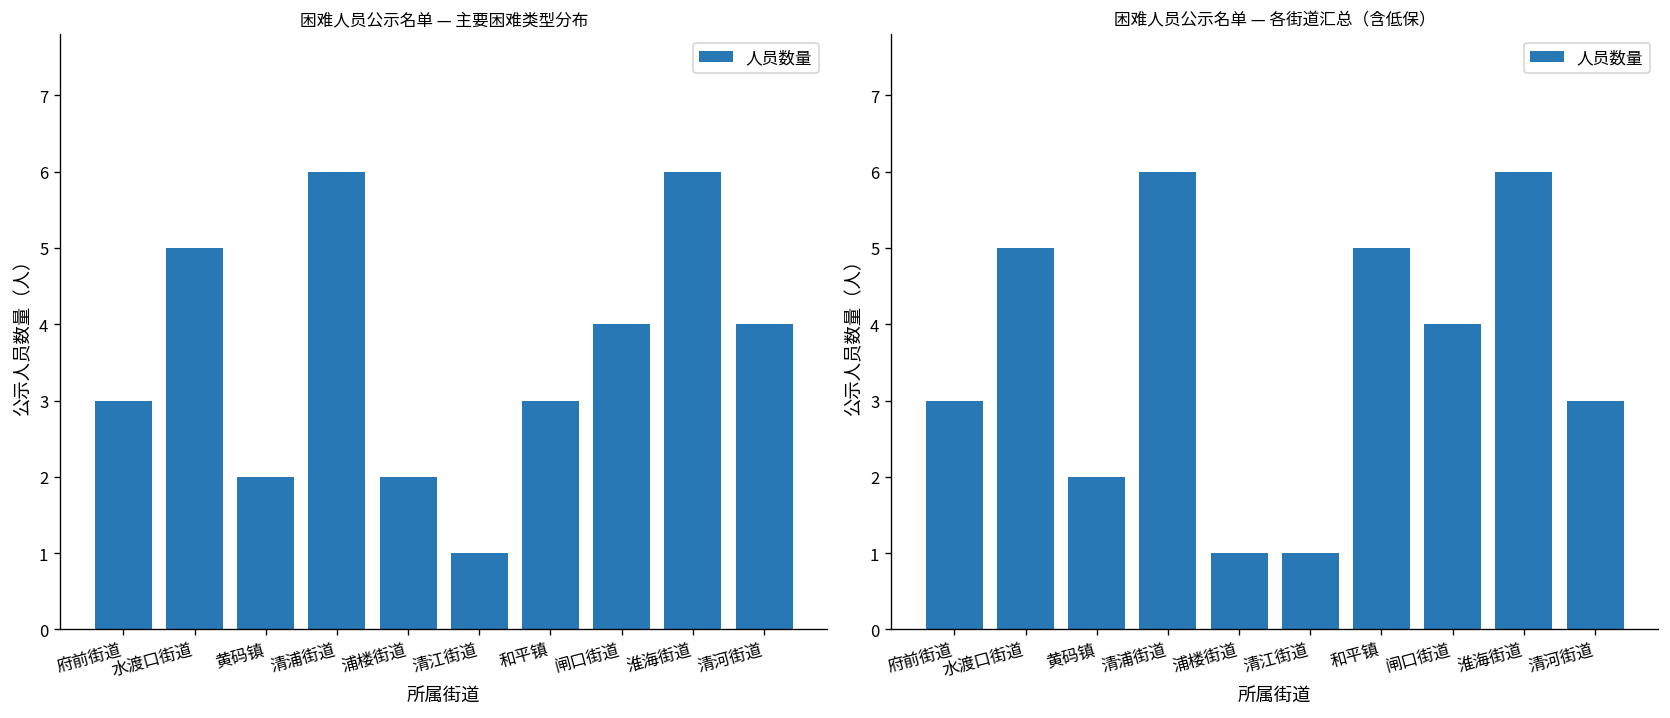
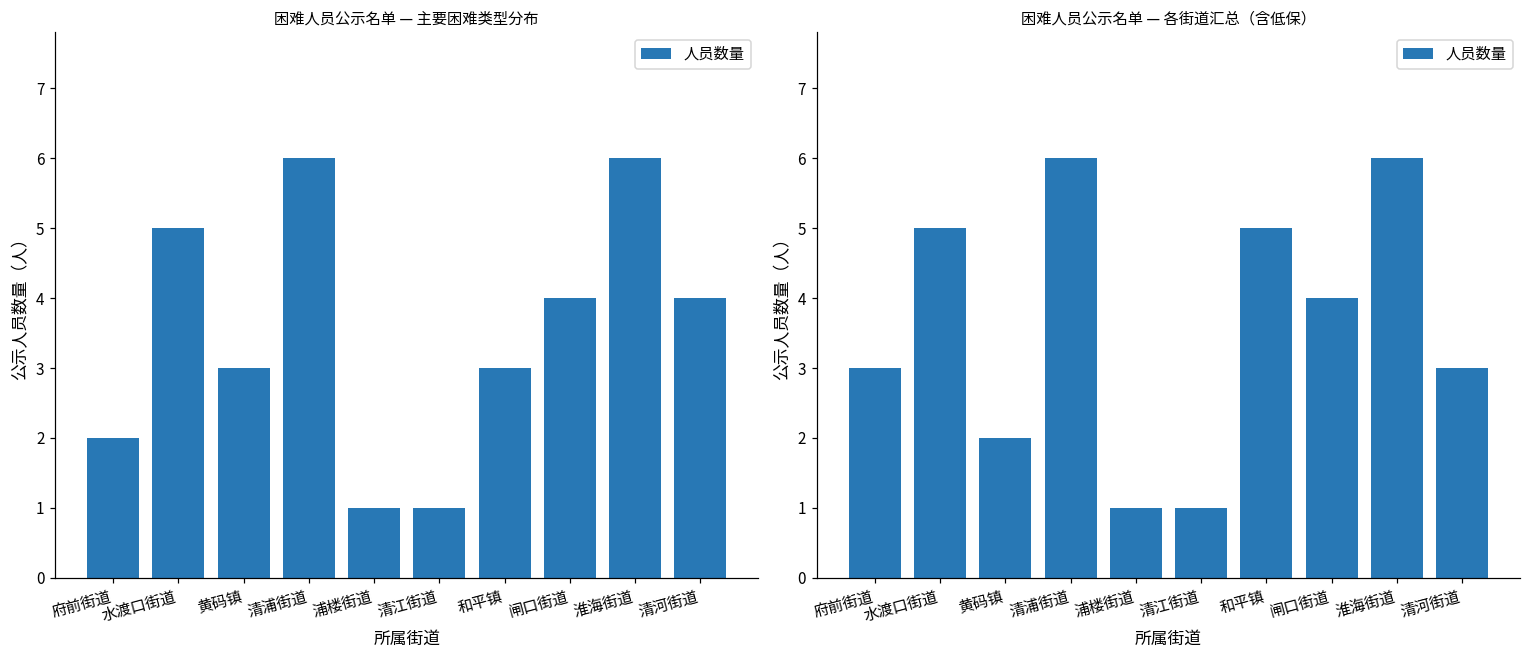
困难人员公示名单 — 主要困难类型分布, 府前街道: 3 -> 2
困难人员公示名单 — 主要困难类型分布, 黄码镇: 2 -> 3
困难人员公示名单 — 主要困难类型分布, 浦楼街道: 2 -> 1
